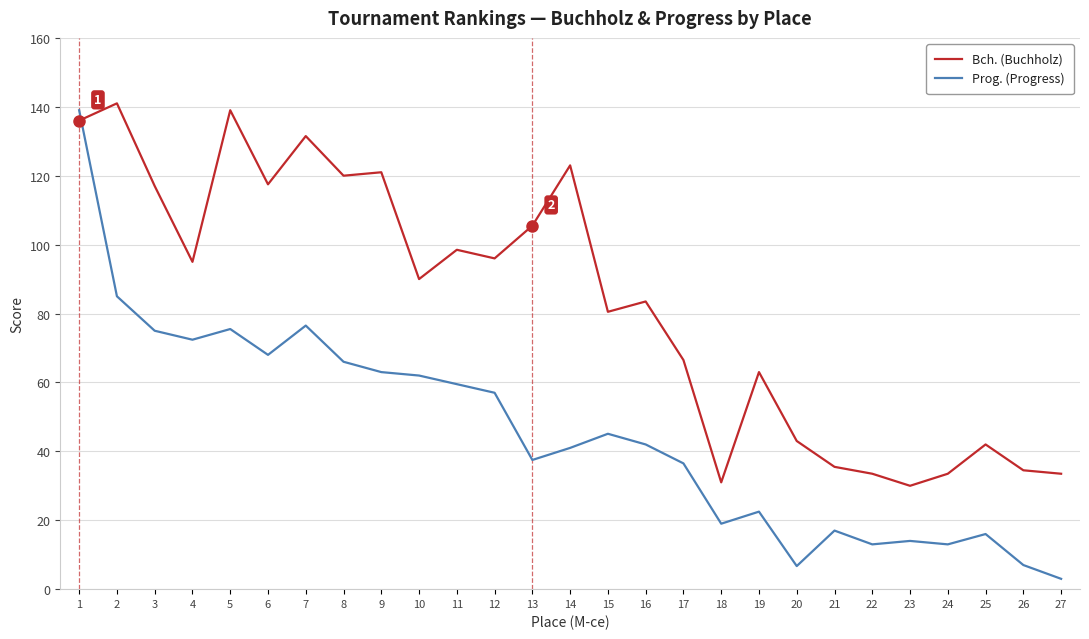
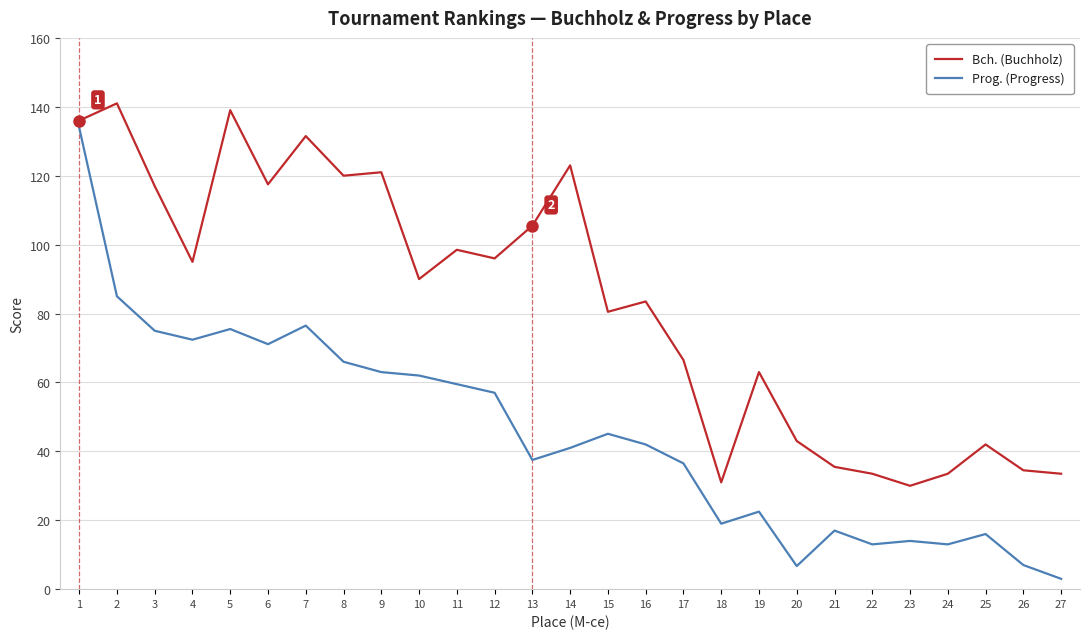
Prog. (Progress), 1: 139 -> 134
Prog. (Progress), 6: 68 -> 71
